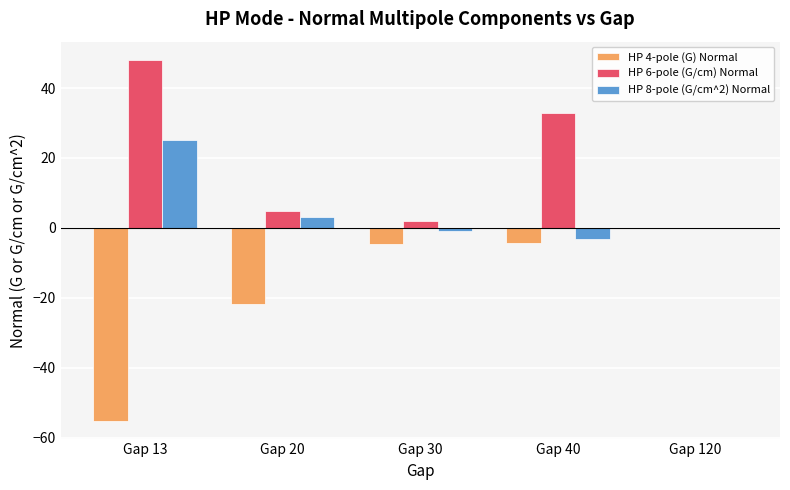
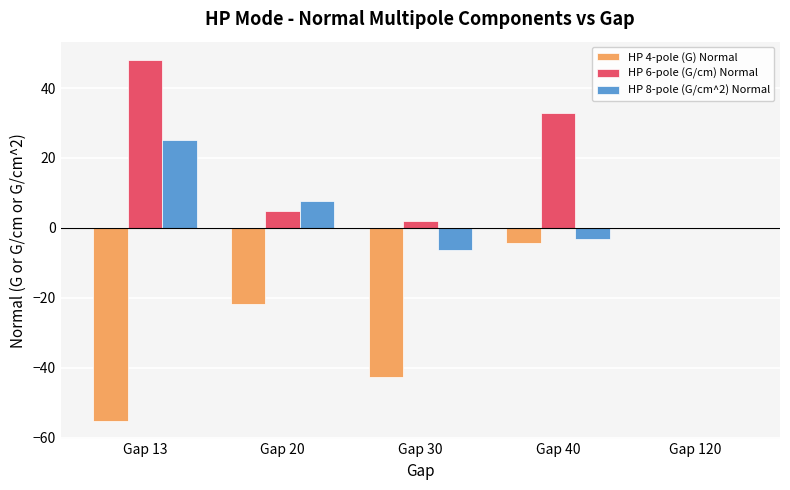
HP 8-pole (G/cm^2) Normal, Gap 20: 3 -> 8
HP 4-pole (G) Normal, Gap 30: -5 -> -43
HP 8-pole (G/cm^2) Normal, Gap 30: -1 -> -6
